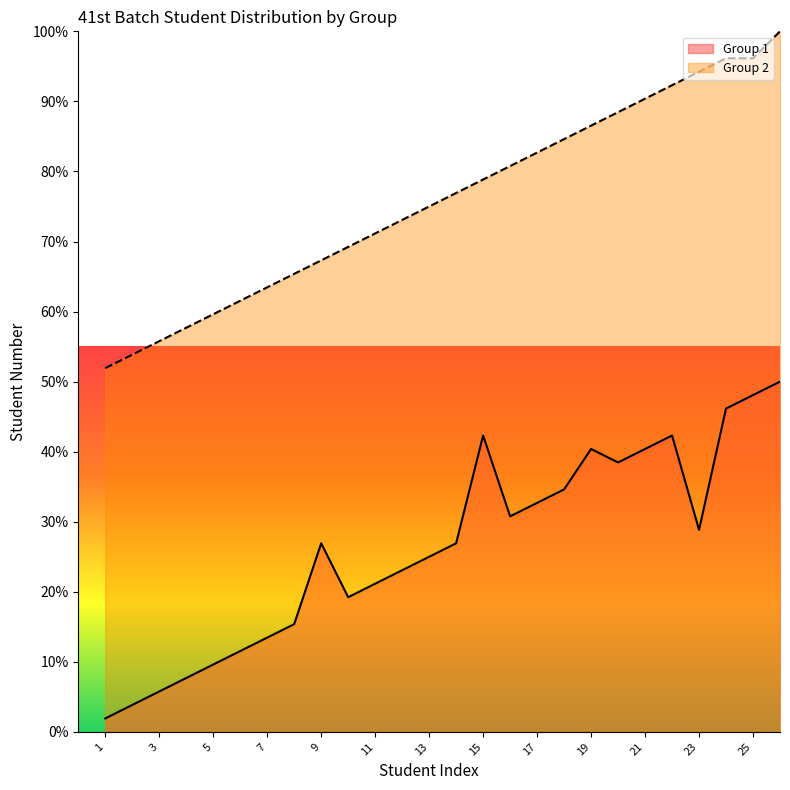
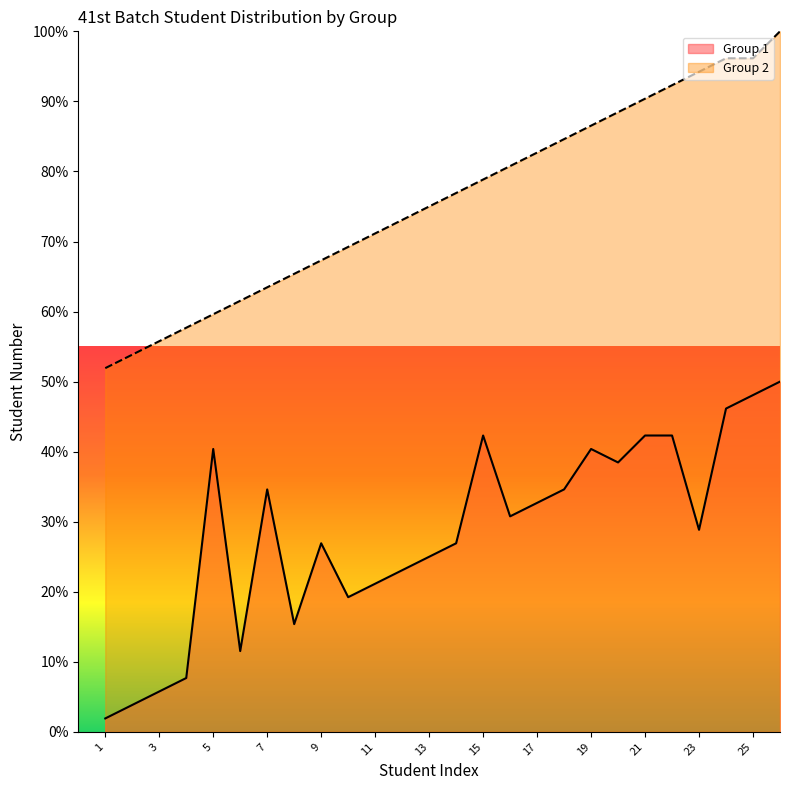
Group 1, 5: 10% -> 40%
Group 1, 7: 13% -> 35%
Group 1, 21: 40% -> 42%
